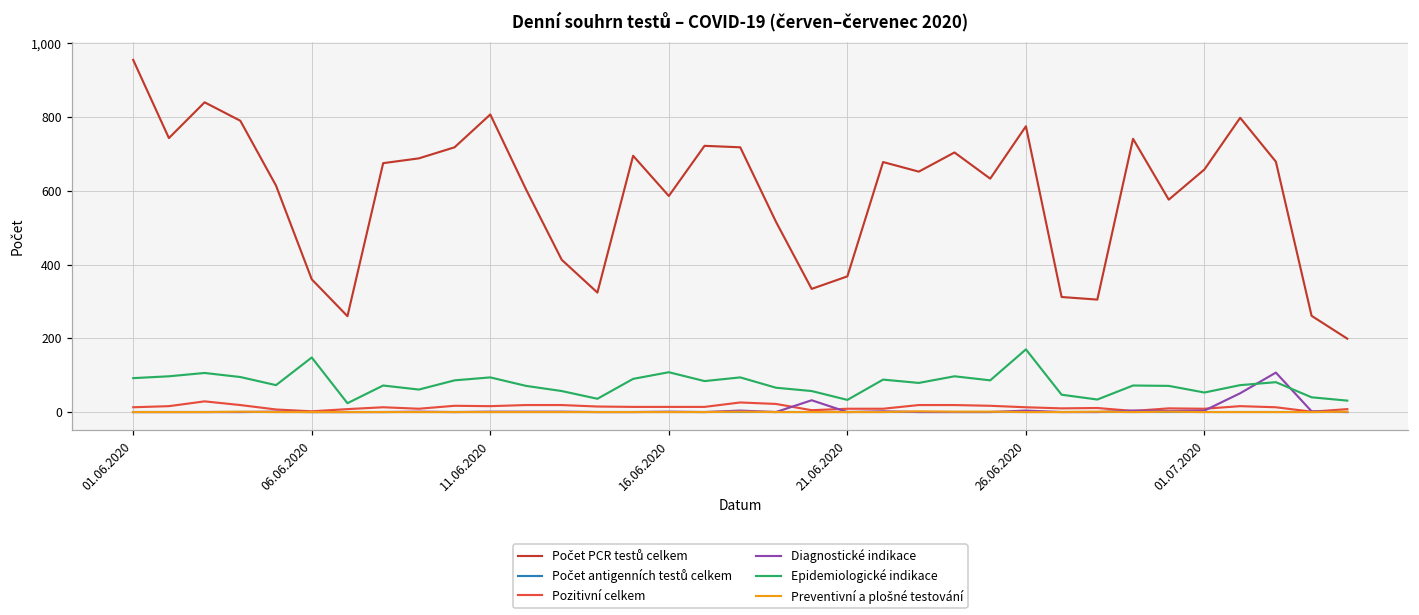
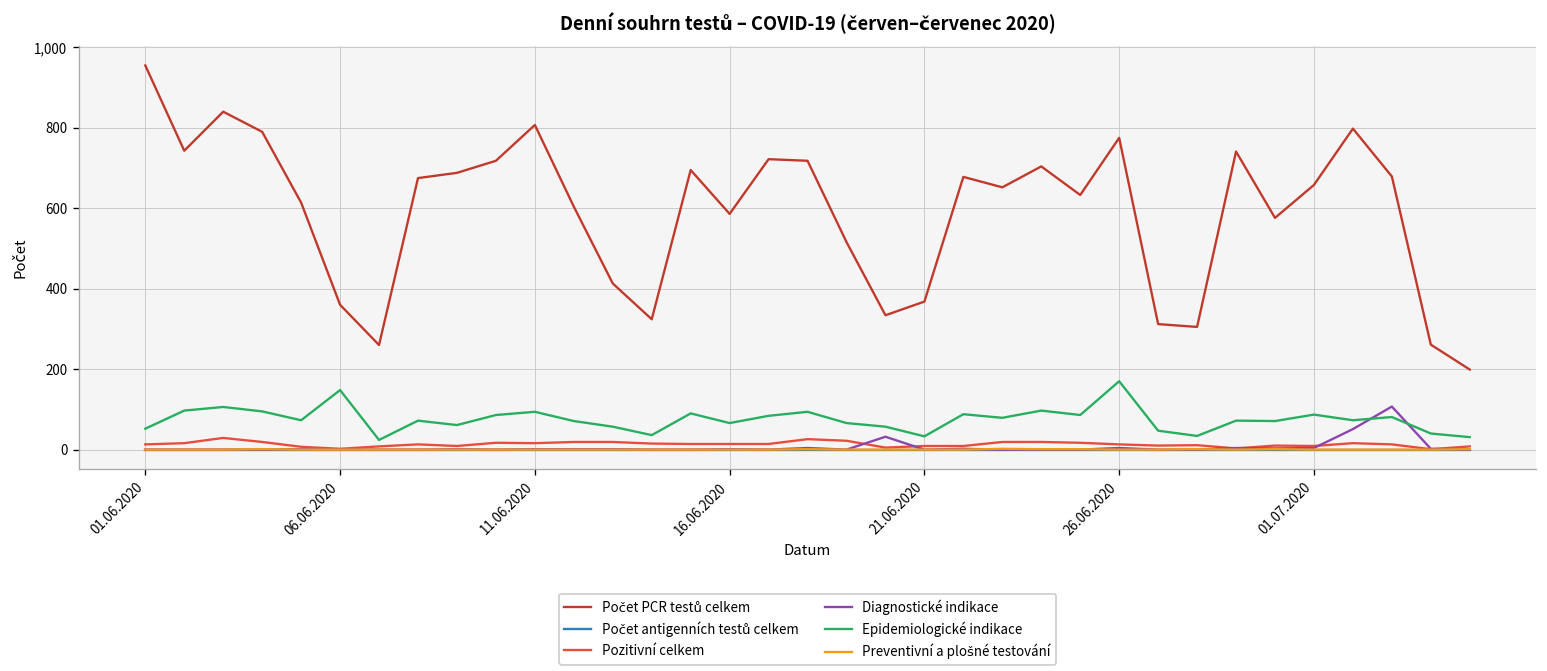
Epidemiologické indikace, 01.06.2020: 90 -> 50
Epidemiologické indikace, 16.06.2020: 110 -> 70
Epidemiologické indikace, 01.07.2020: 50 -> 90
